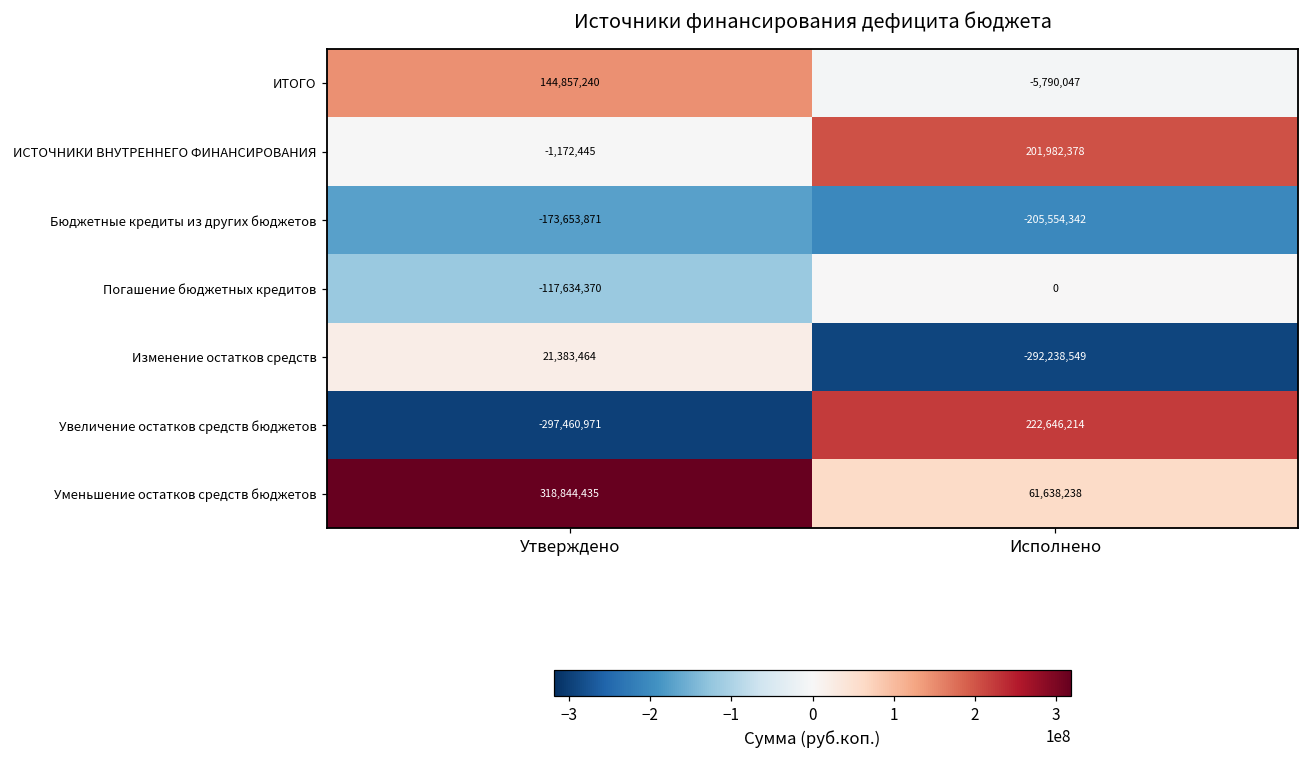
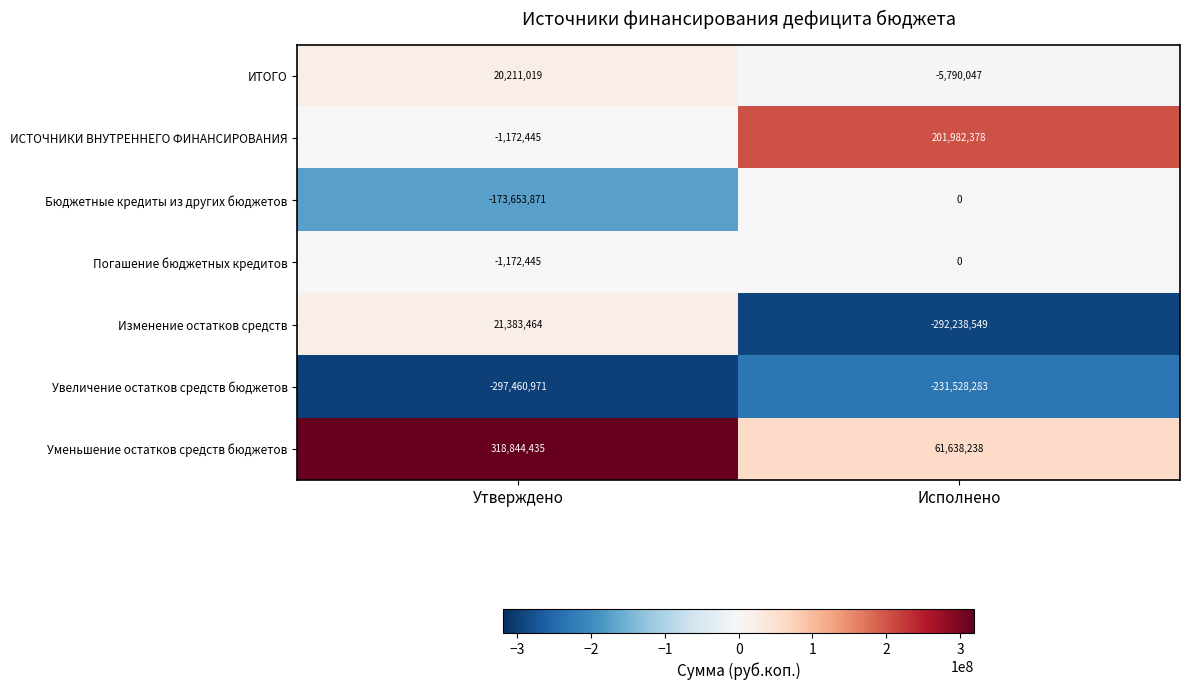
ИТОГО, Утверждено: 144,857,240 -> 20,211,019
Бюджетные кредиты из других бюджетов, Исполнено: -205,554,342 -> 0
Погашение бюджетных кредитов, Утверждено: -117,634,370 -> -1,172,445
Увеличение остатков средств бюджетов, Исполнено: 222,646,214 -> -231,528,283
